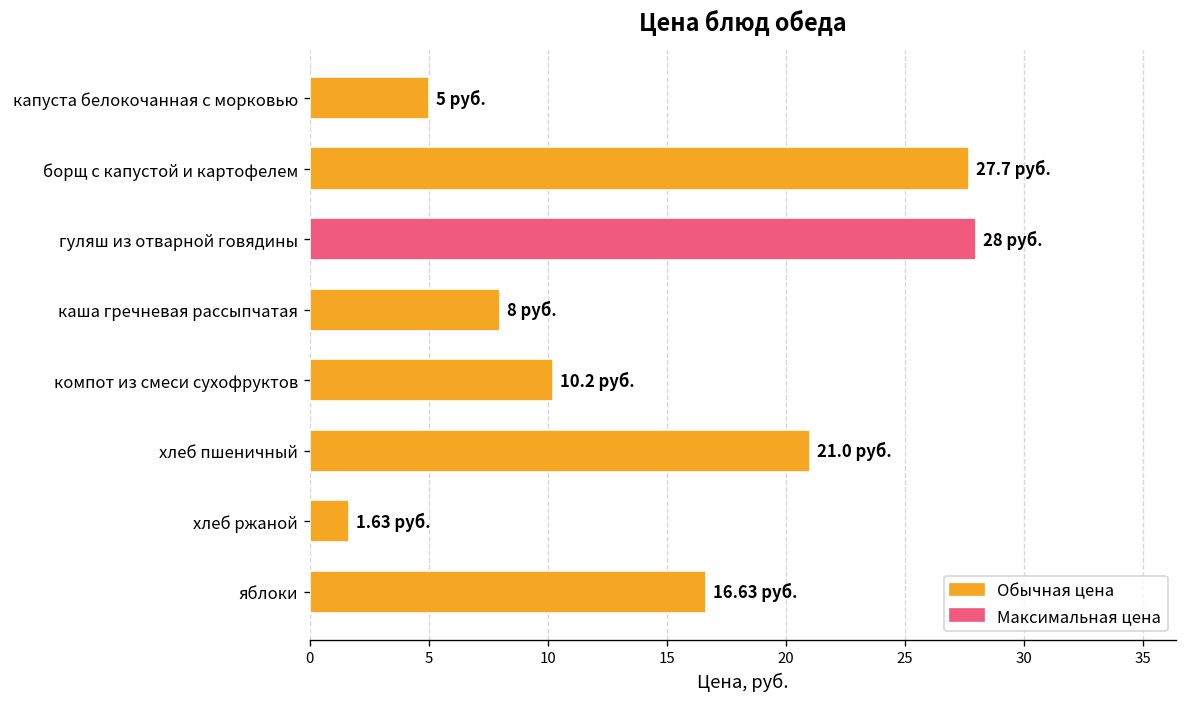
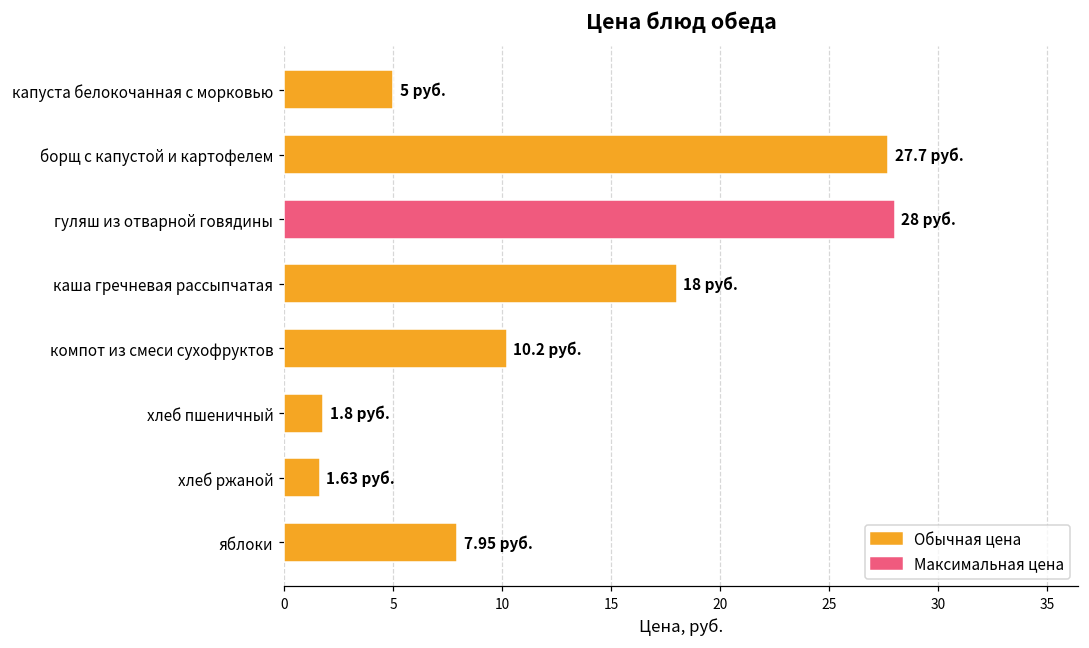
каша гречневая рассыпчатая: 8 -> 18
хлеб пшеничный: 21.0 -> 1.8
яблоки: 16.63 -> 7.95
